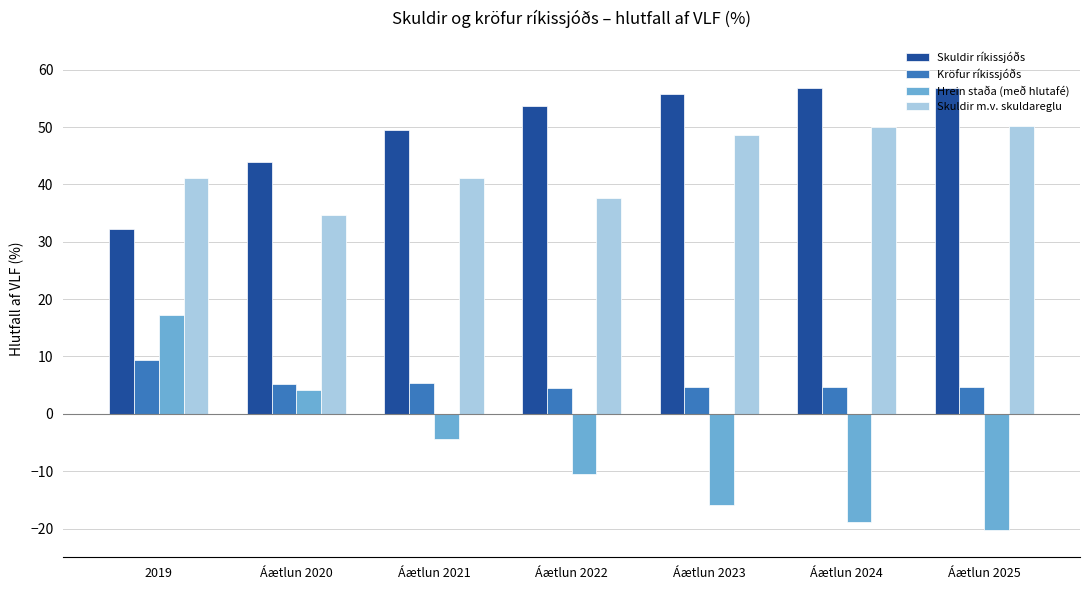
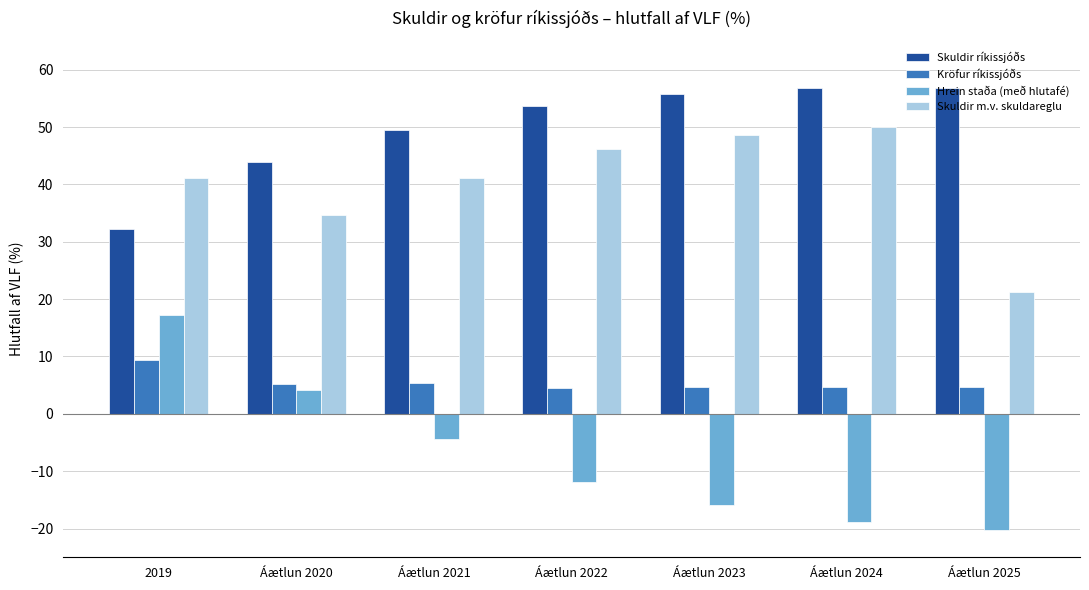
Hrein staða (með hlutafé), Áætlun 2022: -10 -> -12
Skuldir m.v. skuldareglu, Áætlun 2022: 38 -> 46
Skuldir m.v. skuldareglu, Áætlun 2025: 50 -> 21
